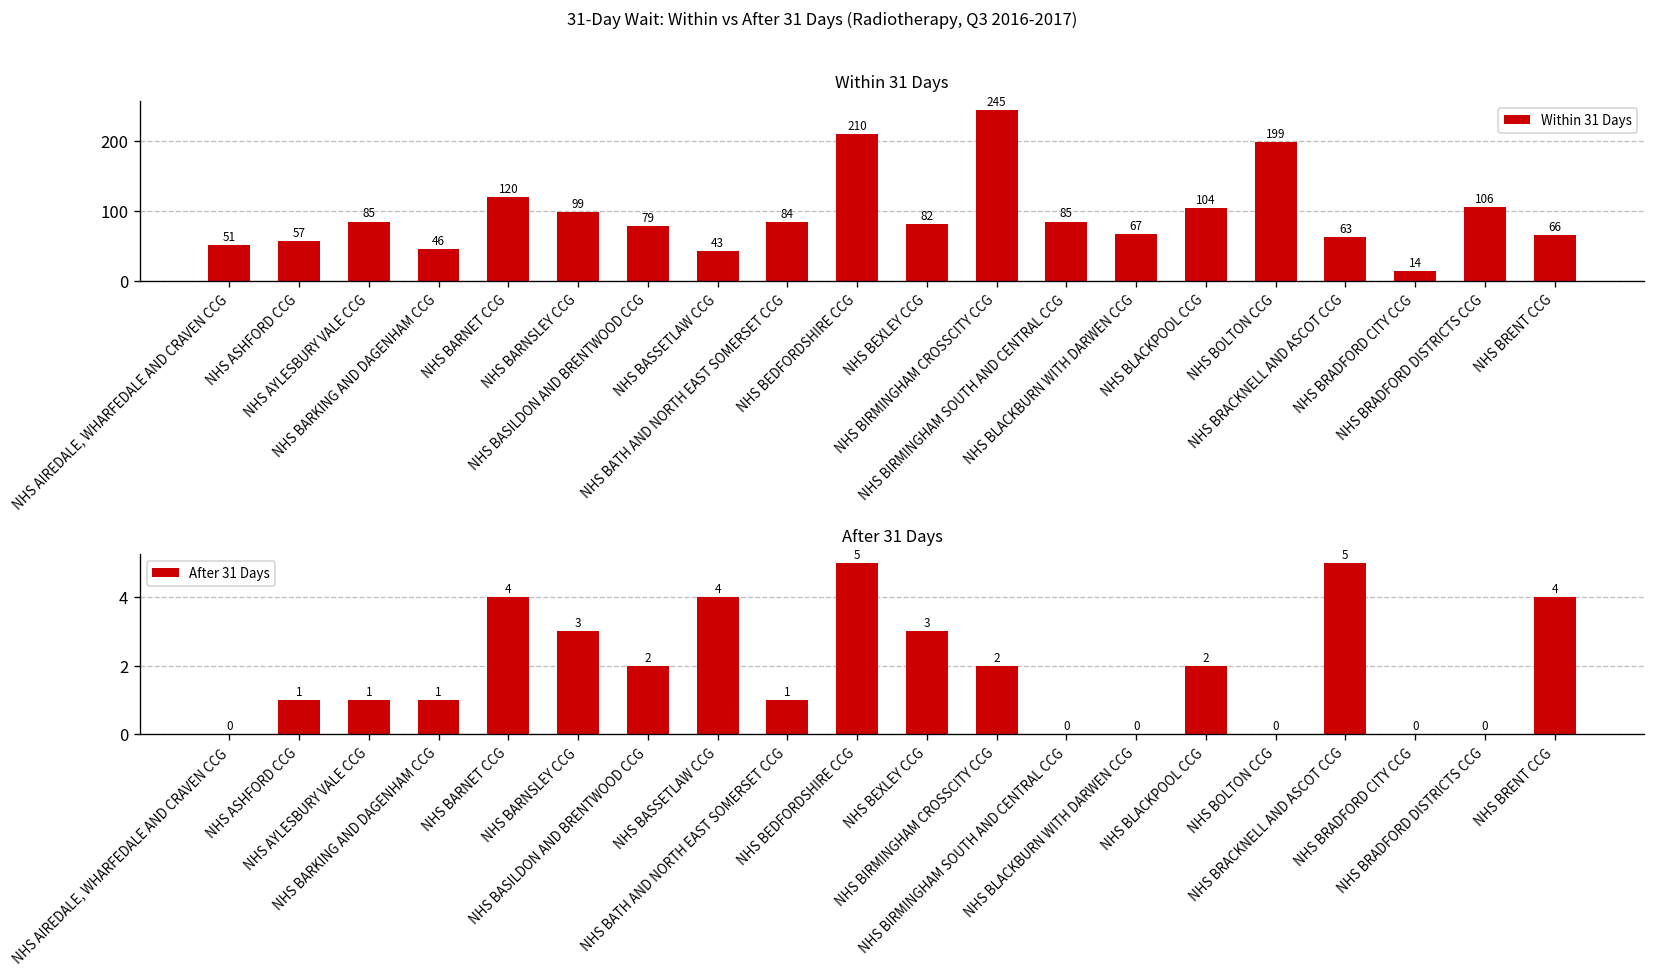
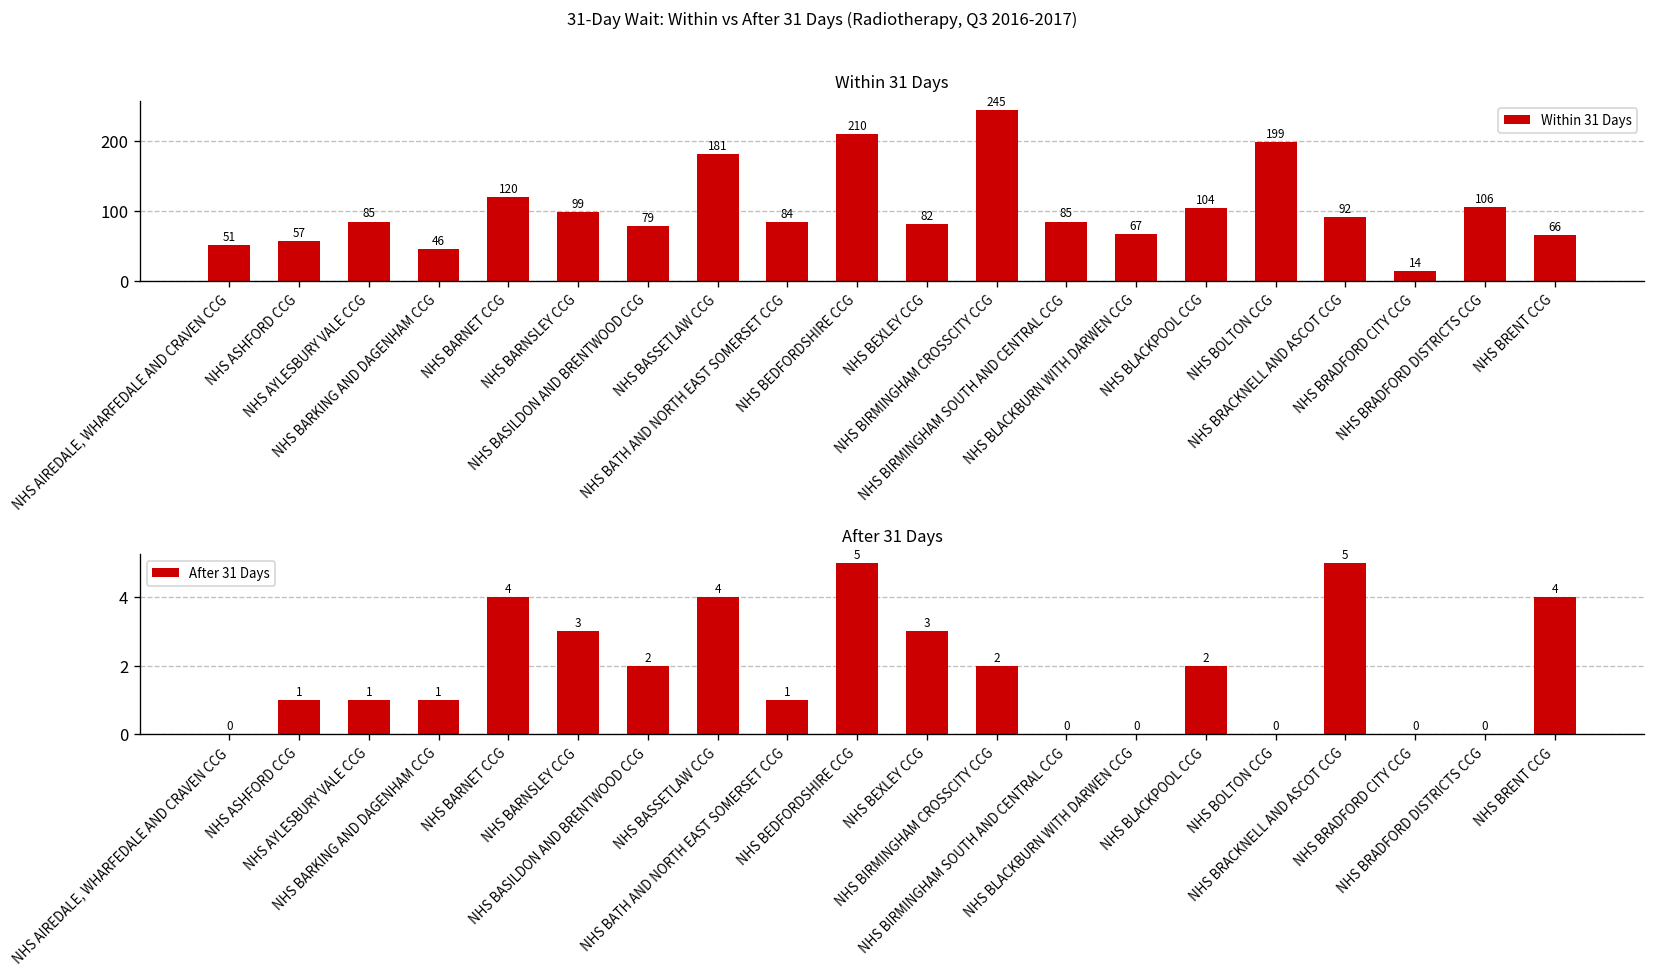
Within 31 Days, NHS BASSETLAW CCG: 43 -> 181
Within 31 Days, NHS BRACKNELL AND ASCOT CCG: 63 -> 92
